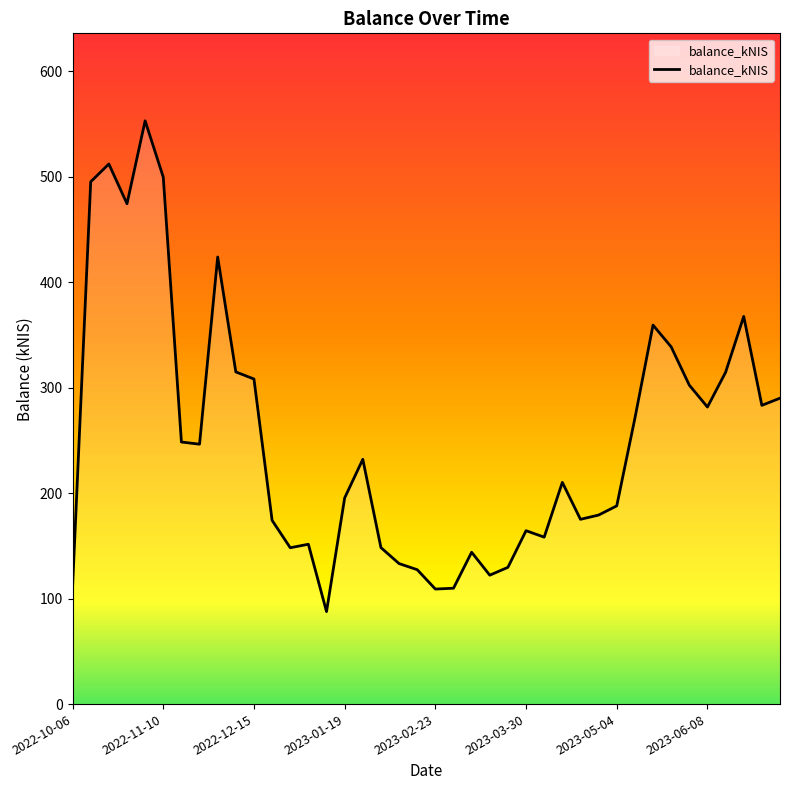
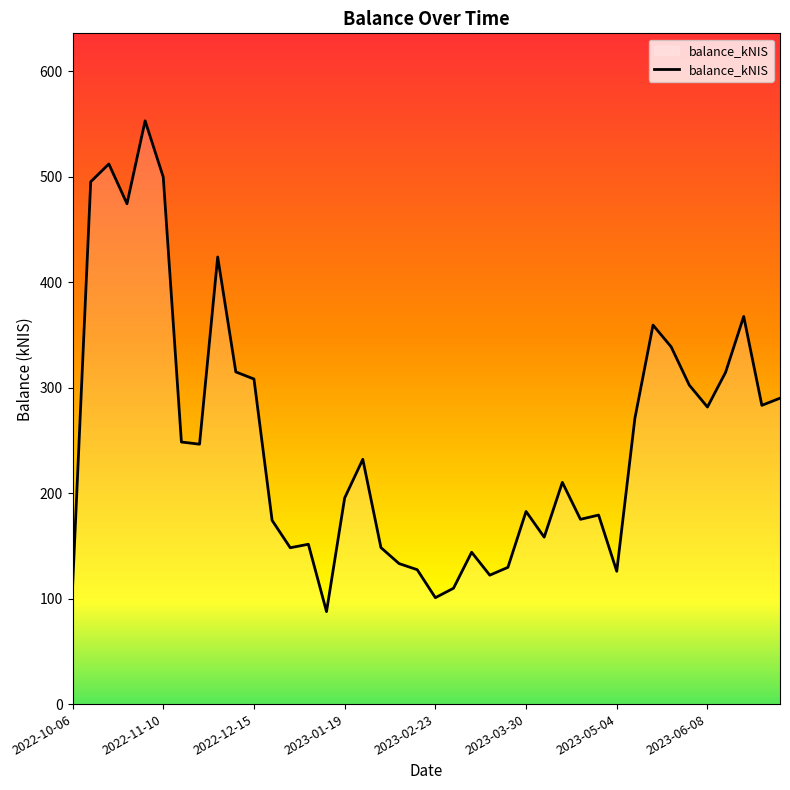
2023-02-23: 109 -> 101
2023-03-30: 164 -> 183
2023-05-04: 188 -> 126
